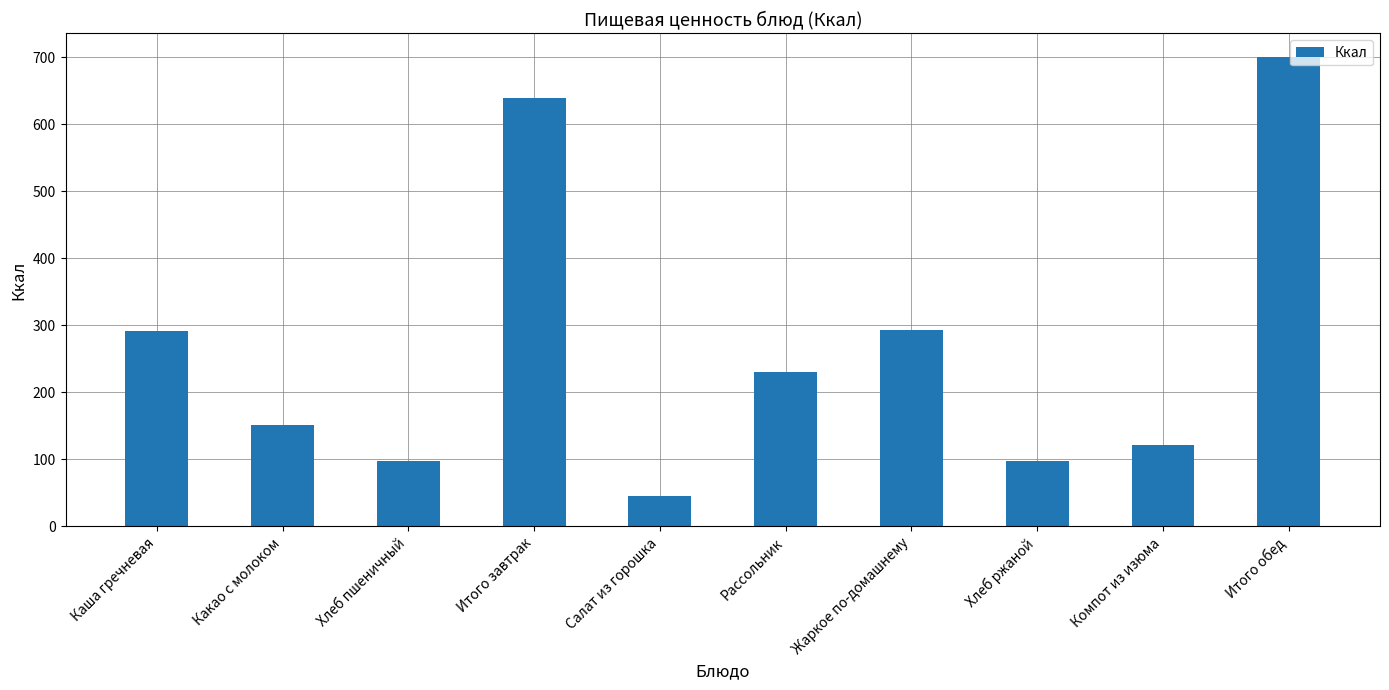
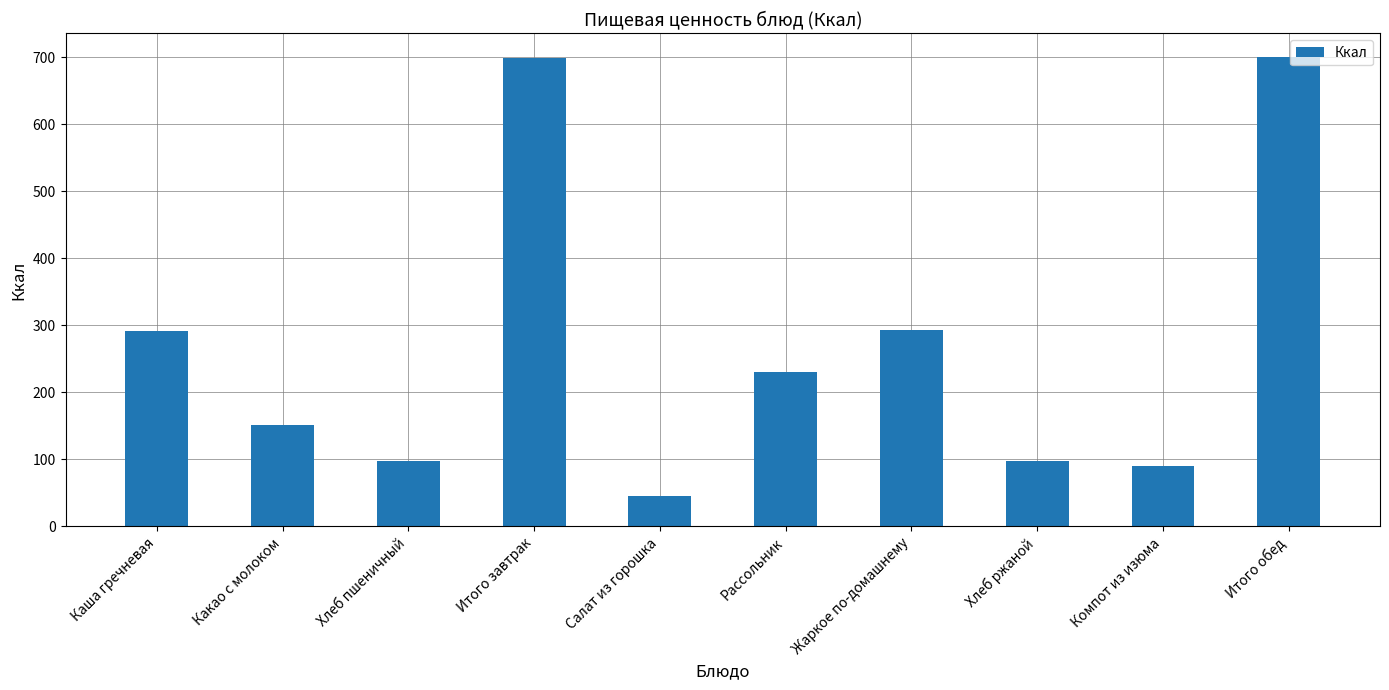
Итого завтрак: 640 -> 700
Компот из изюма: 120 -> 90
